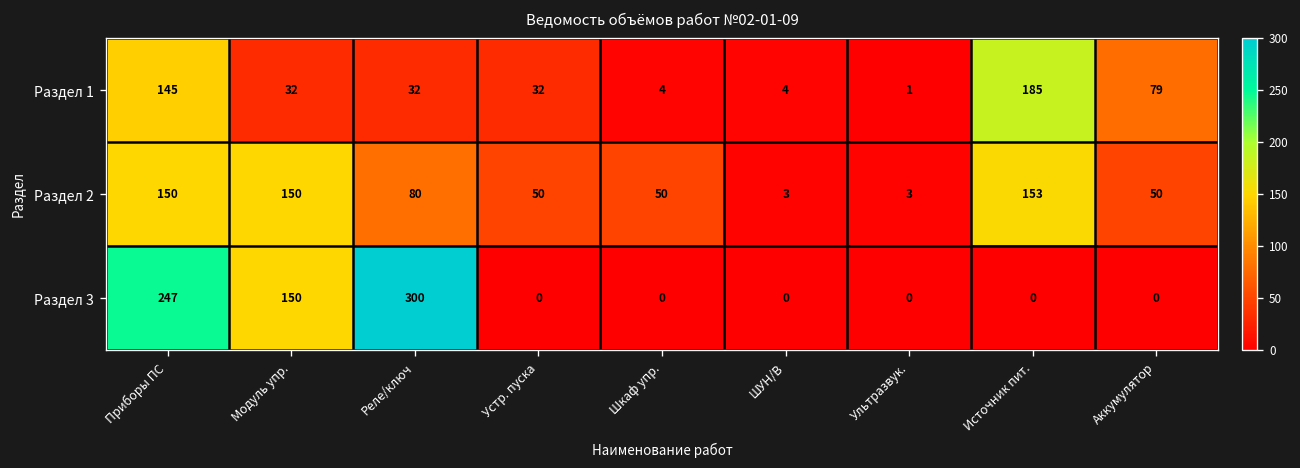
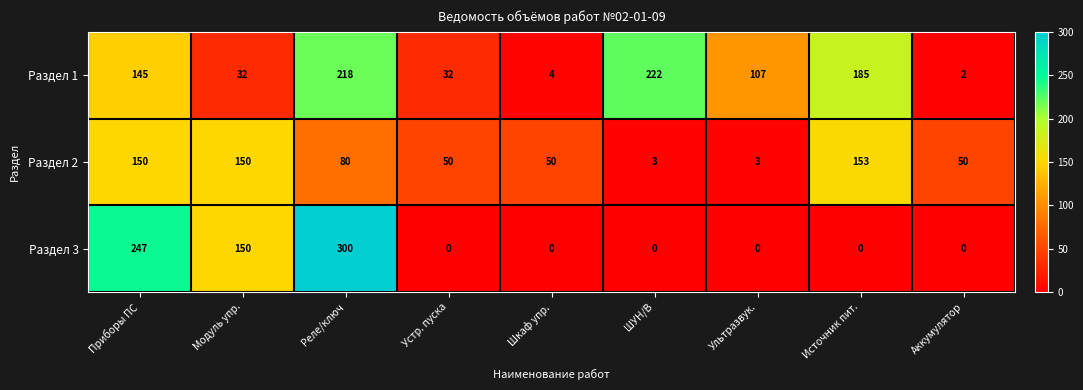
Раздел 1, Реле/ключ: 32 -> 218
Раздел 1, ШУН/В: 4 -> 222
Раздел 1, Ультразвук.: 1 -> 107
Раздел 1, Аккумулятор: 79 -> 2
